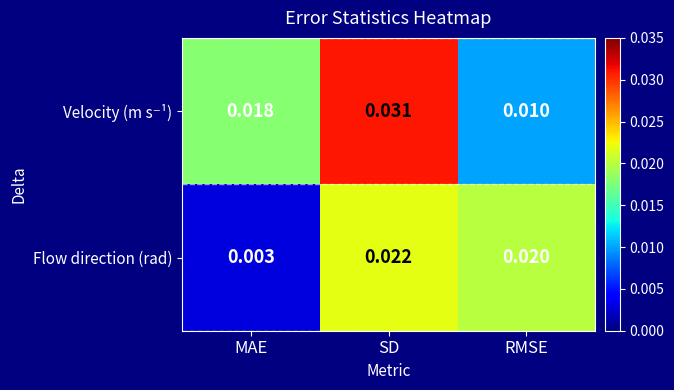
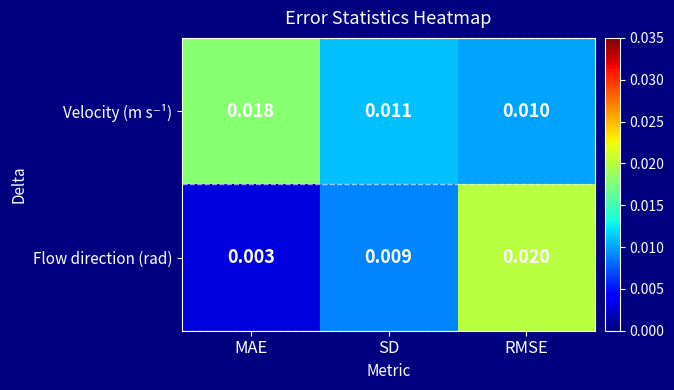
Velocity (m s⁻¹), SD: 0.031 -> 0.011
Flow direction (rad), SD: 0.022 -> 0.009
